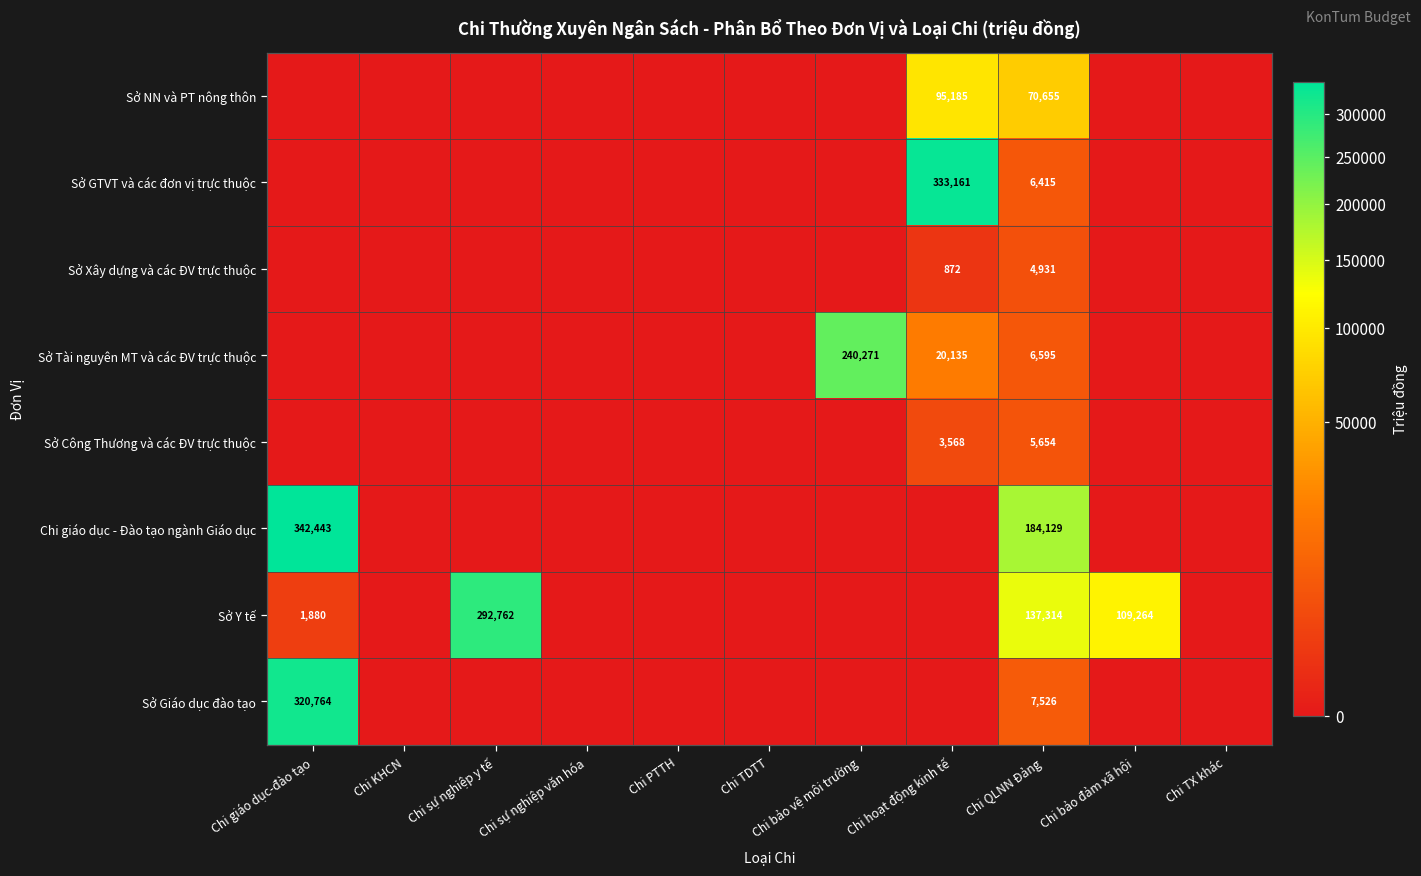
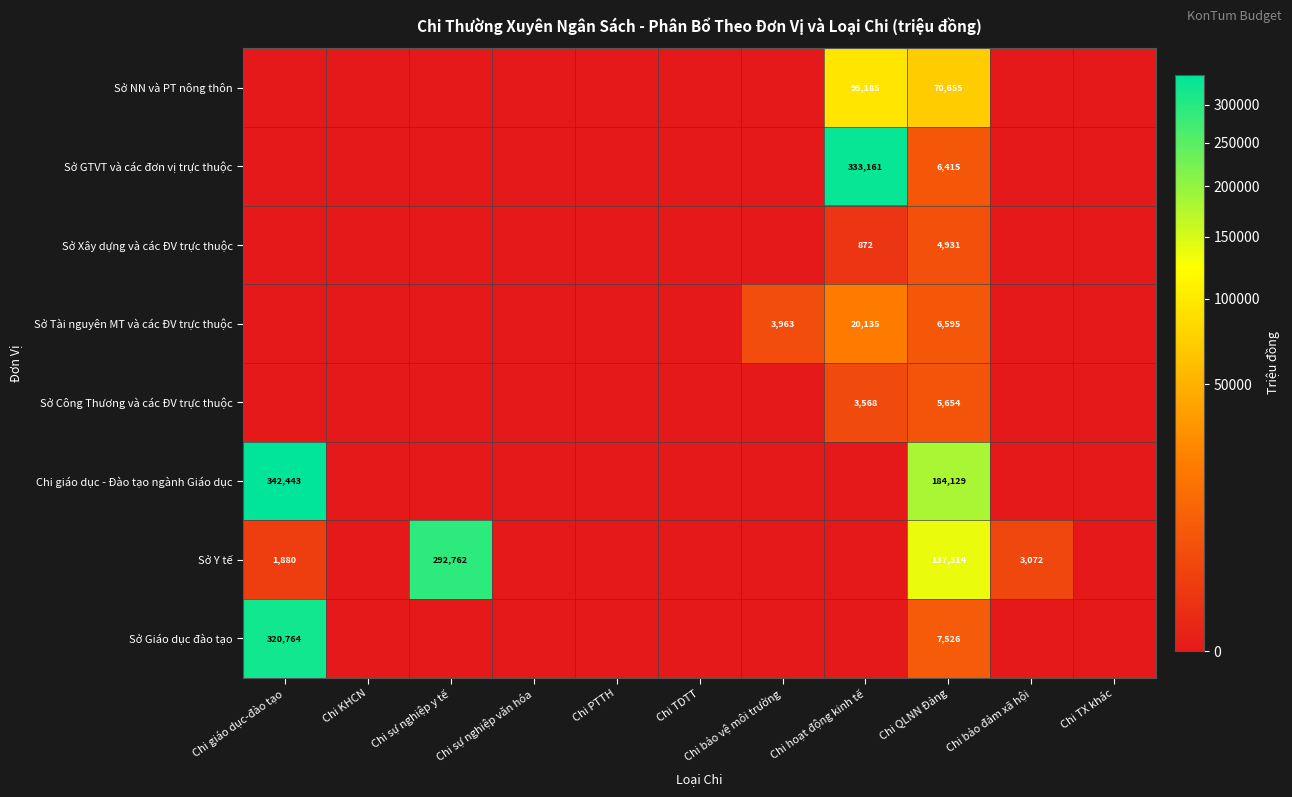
Sở Tài nguyên MT và các ĐV trực thuộc, Chi bảo vệ môi trường: 240,271 -> 3,963
Sở Y tế, Chi bảo đảm xã hội: 109,264 -> 3,072
